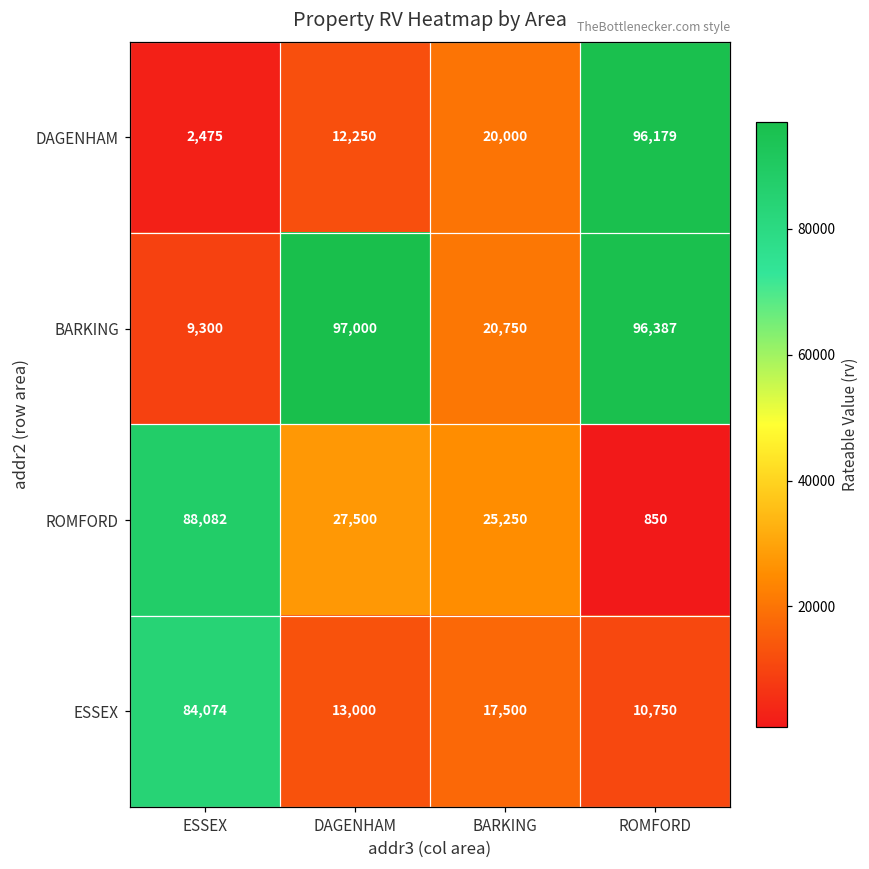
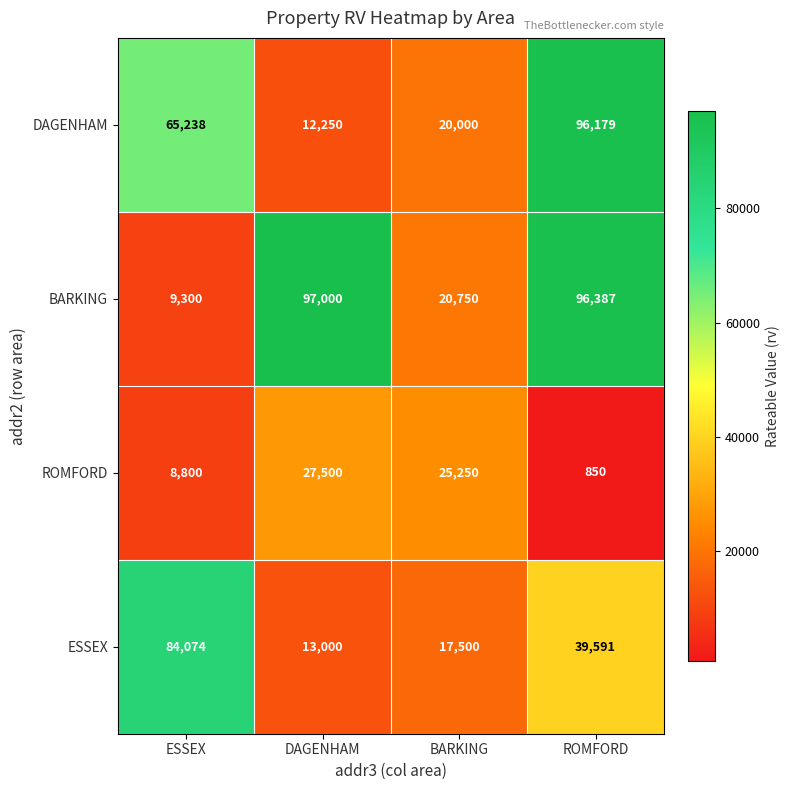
DAGENHAM, ESSEX: 2,475 -> 65,238
ROMFORD, ESSEX: 88,082 -> 8,800
ESSEX, ROMFORD: 10,750 -> 39,591
